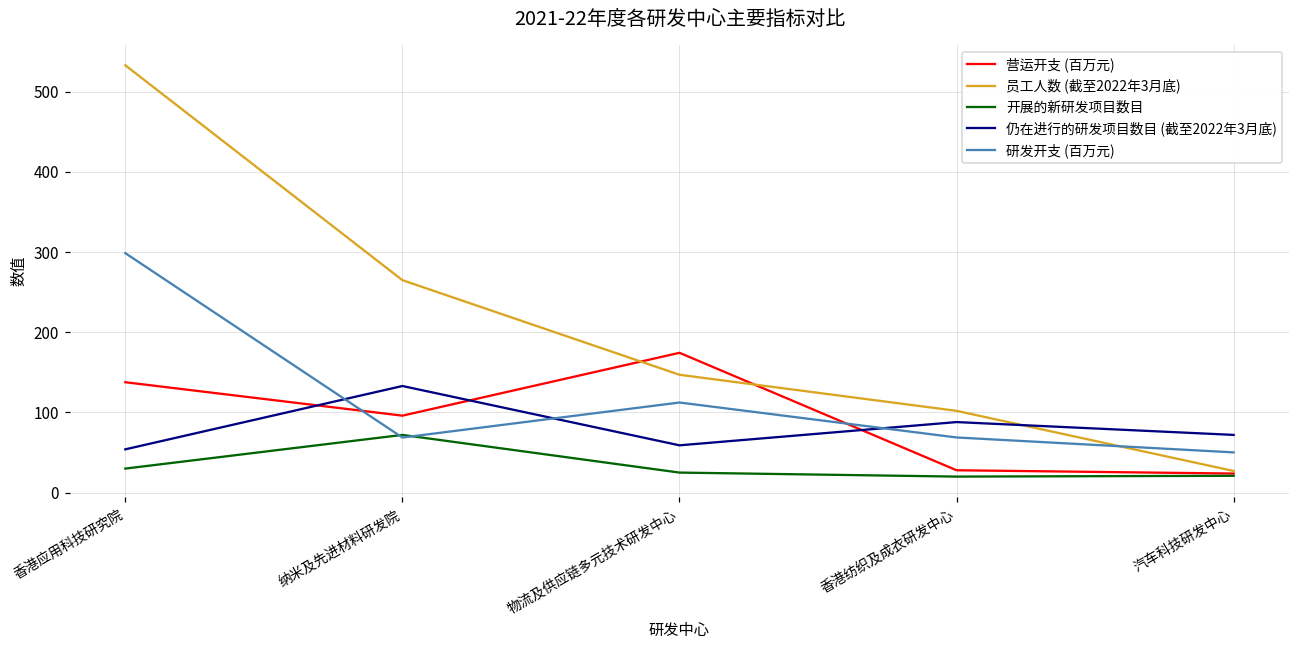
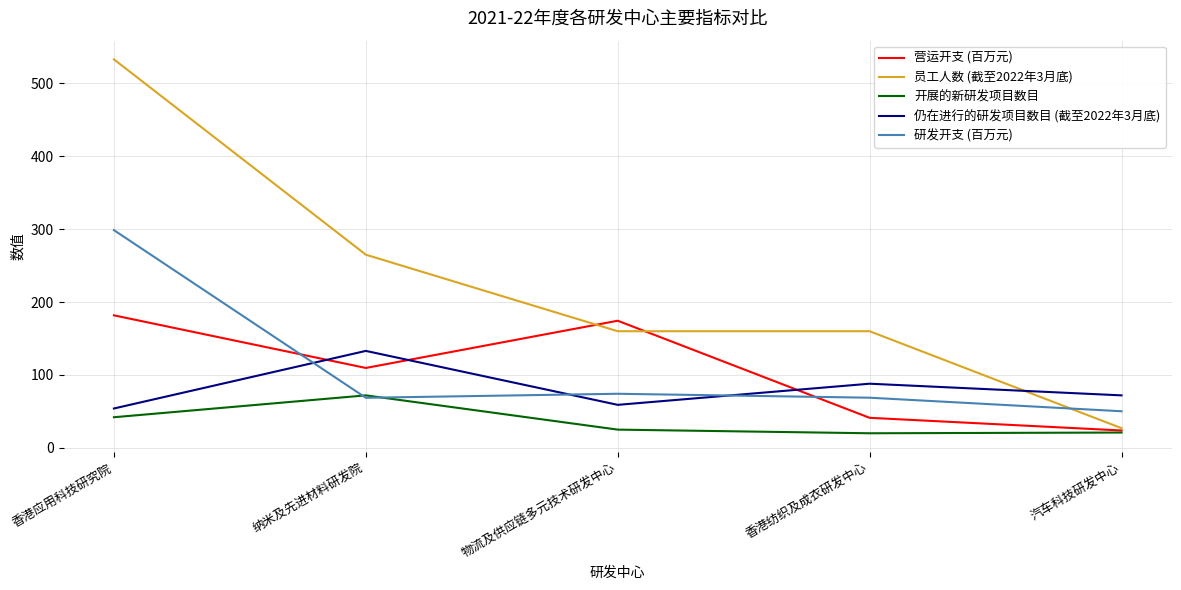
营运开支 (百万元), 香港应用科技研究院: 140 -> 180
开展的新研发项目数目, 香港应用科技研究院: 30 -> 40
营运开支 (百万元), 纳米及先进材料研发院: 100 -> 110
员工人数 (截至2022年3月底), 物流及供应链多元技术研发中心: 150 -> 160
研发开支 (百万元), 物流及供应链多元技术研发中心: 110 -> 70
营运开支 (百万元), 香港纺织及成衣研发中心: 30 -> 40
员工人数 (截至2022年3月底), 香港纺织及成衣研发中心: 100 -> 160
